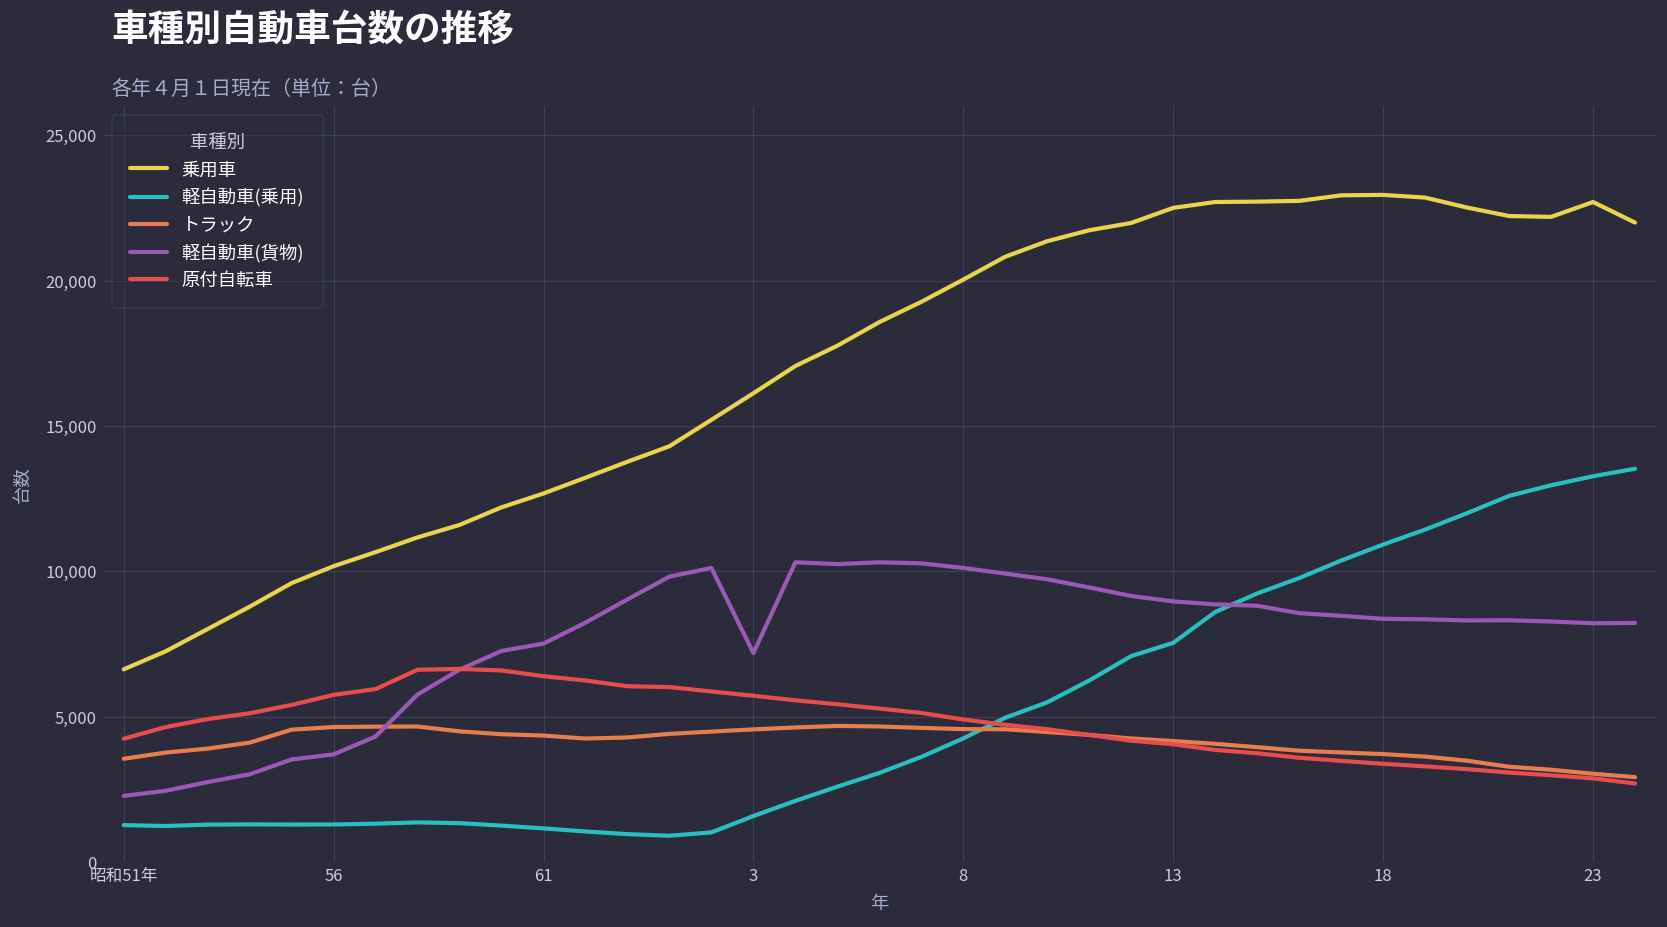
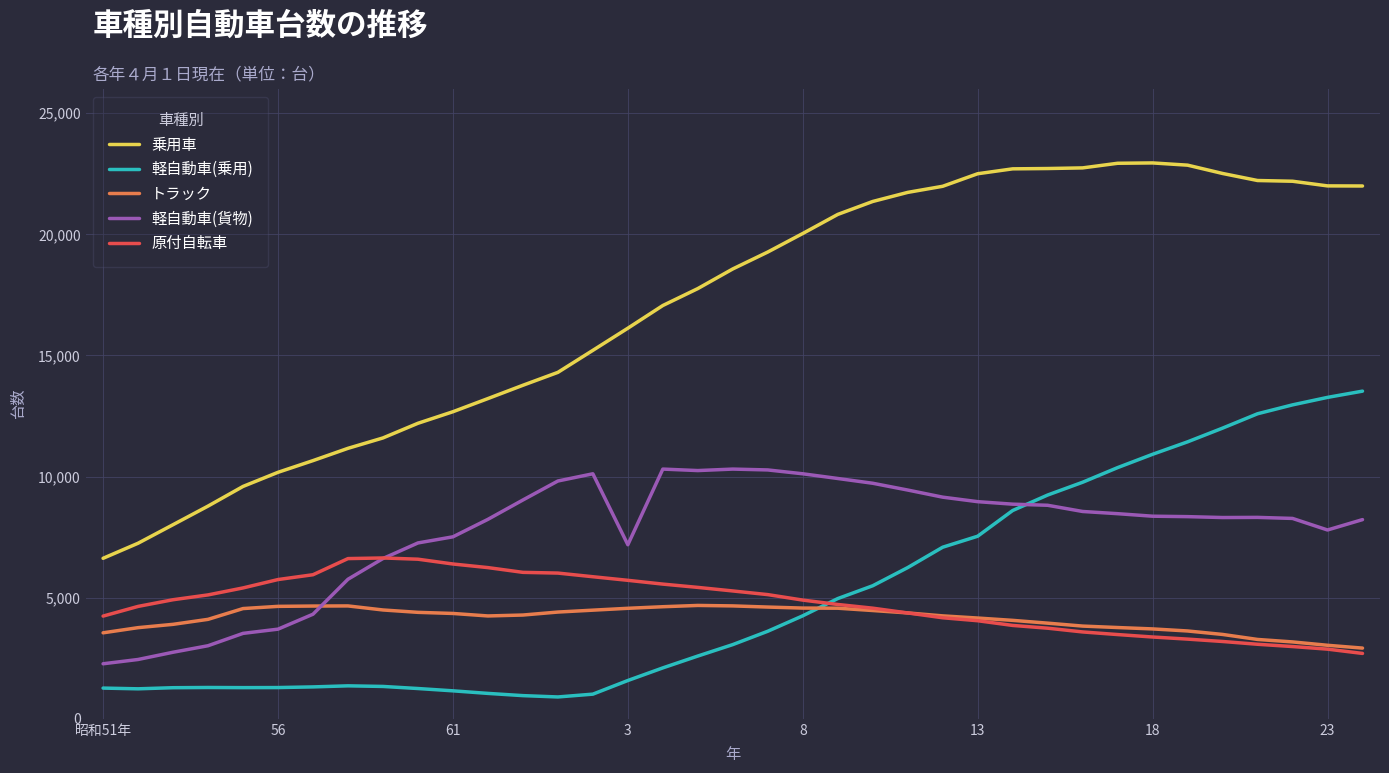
乗用車, 23: 22,700 -> 22,000
軽自動車(貨物), 23: 8,200 -> 7,800
